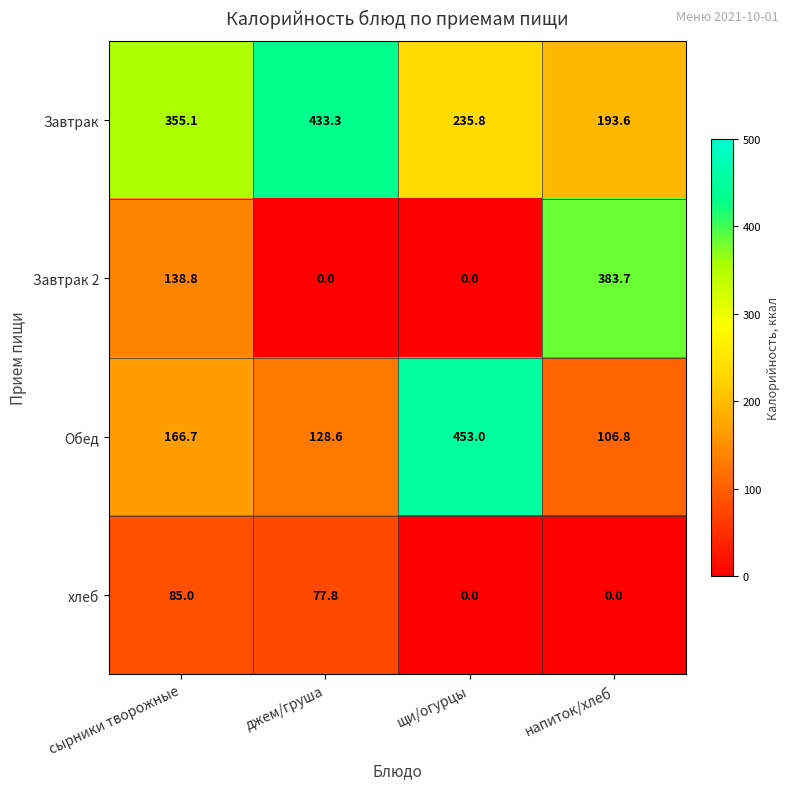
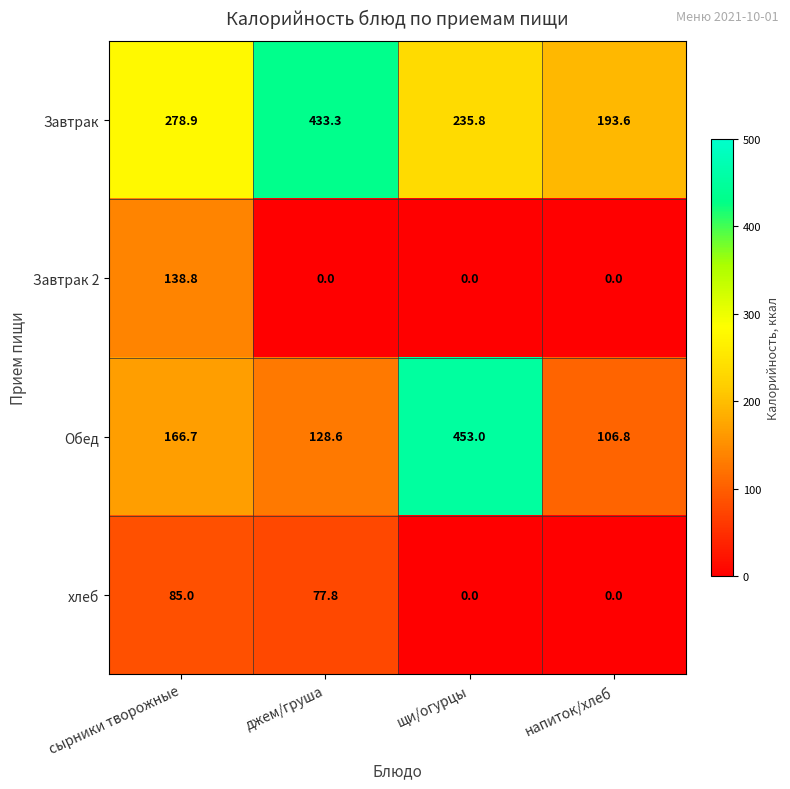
Завтрак, сырники творожные: 355.1 -> 278.9
Завтрак 2, напиток/хлеб: 383.7 -> 0.0
